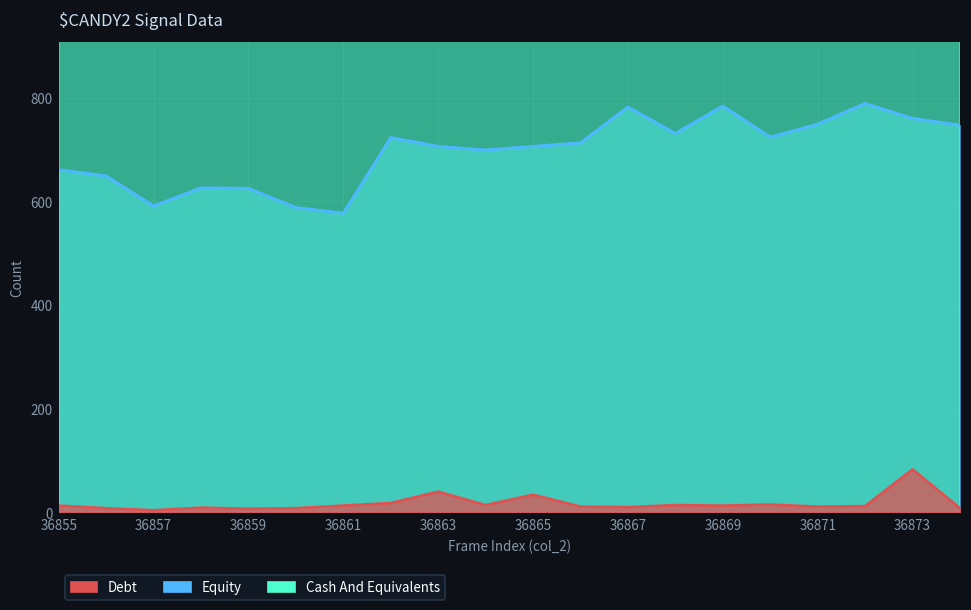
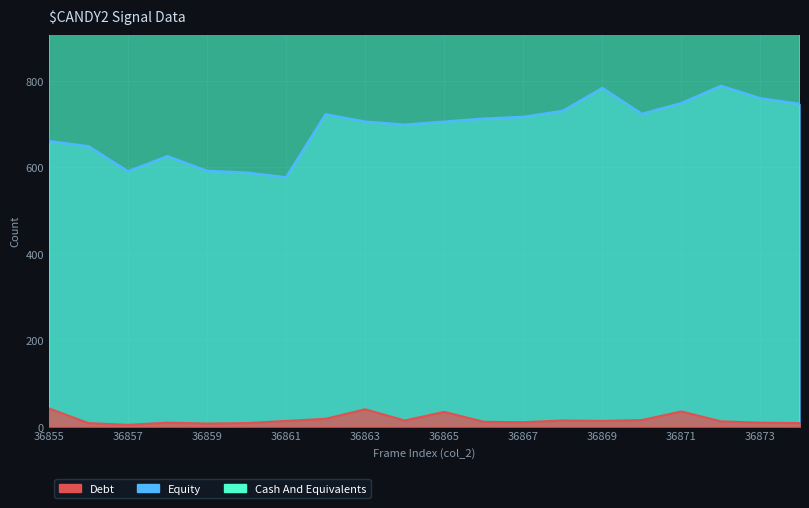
Debt, 36855: 10 -> 40
Equity, 36859: 630 -> 590
Equity, 36867: 780 -> 720
Debt, 36871: 10 -> 40
Debt, 36873: 80 -> 10
